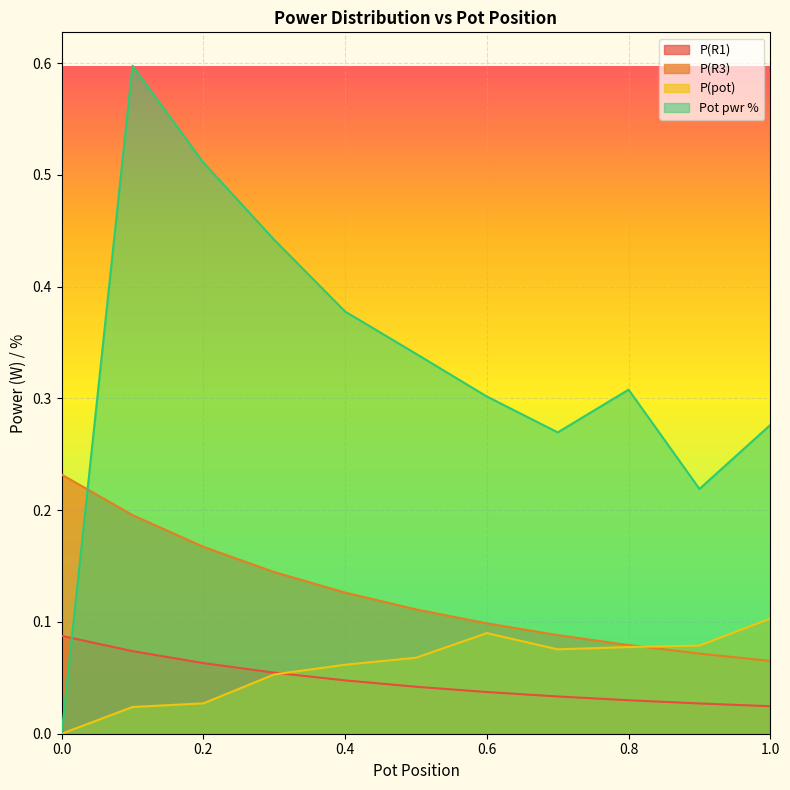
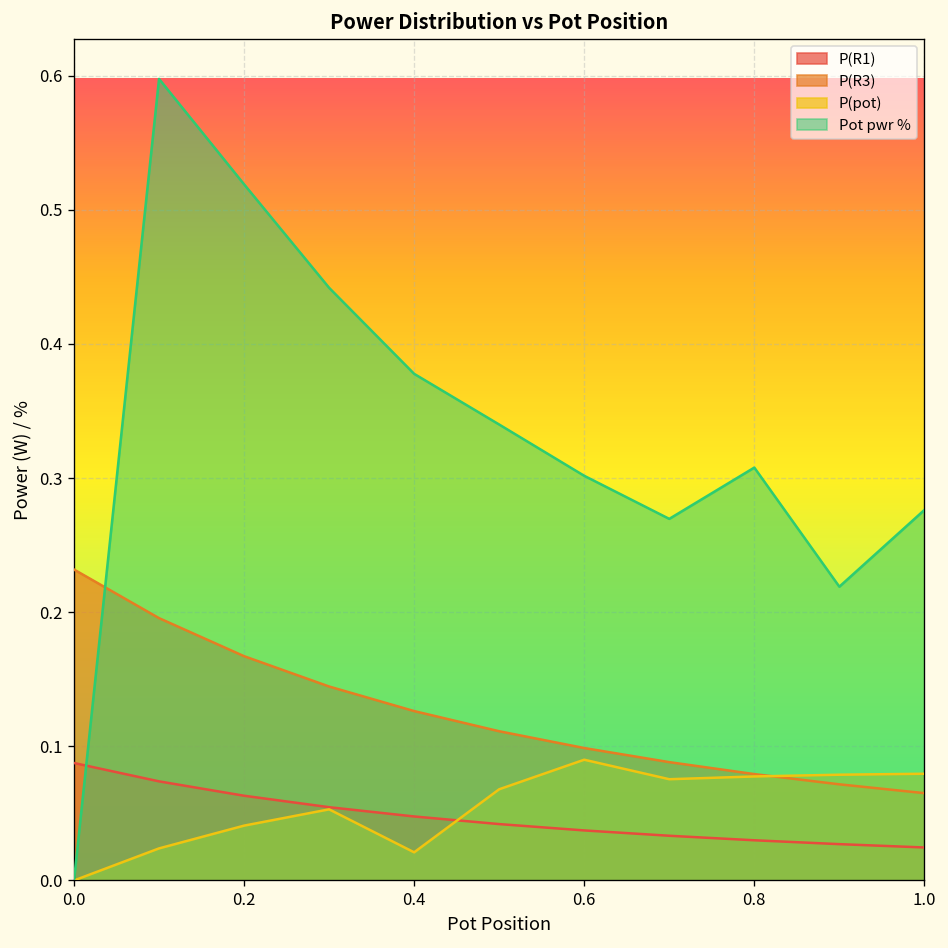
P(pot), 0.2: 0.027 -> 0.041
Pot pwr %, 0.2: 0.511 -> 0.519
P(pot), 0.4: 0.062 -> 0.021
P(pot), 1.0: 0.103 -> 0.080
